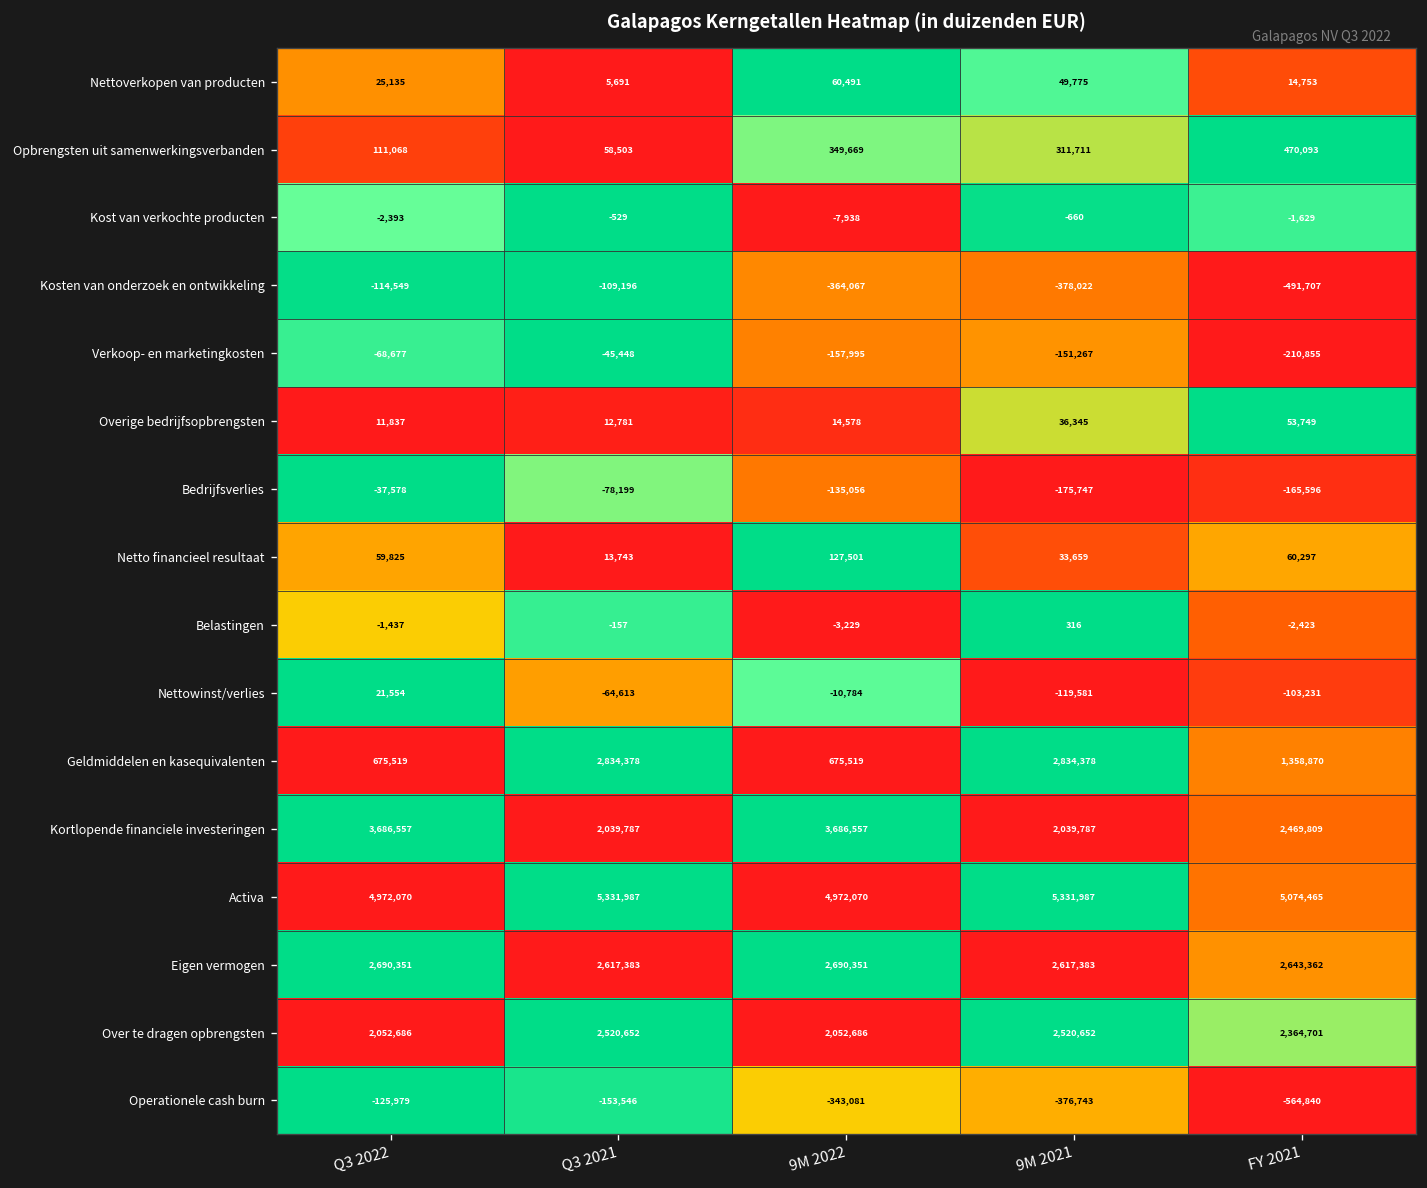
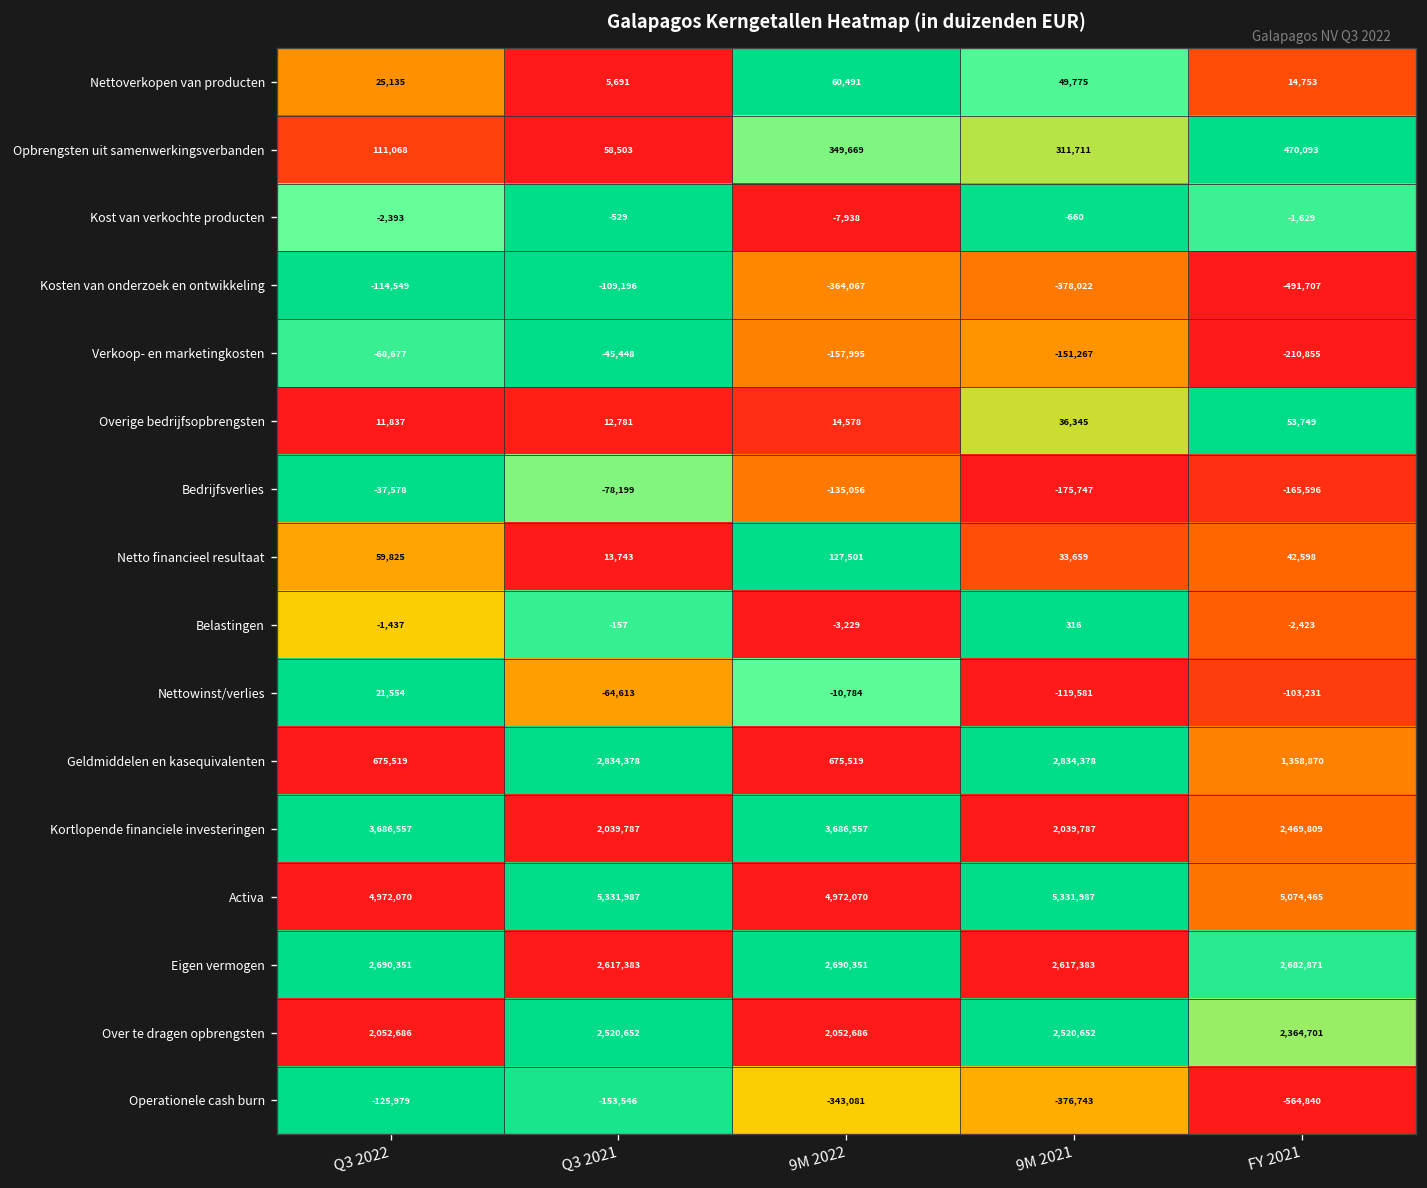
Netto financieel resultaat, FY 2021: 60,297 -> 42,598
Eigen vermogen, FY 2021: 2,643,362 -> 2,682,871
